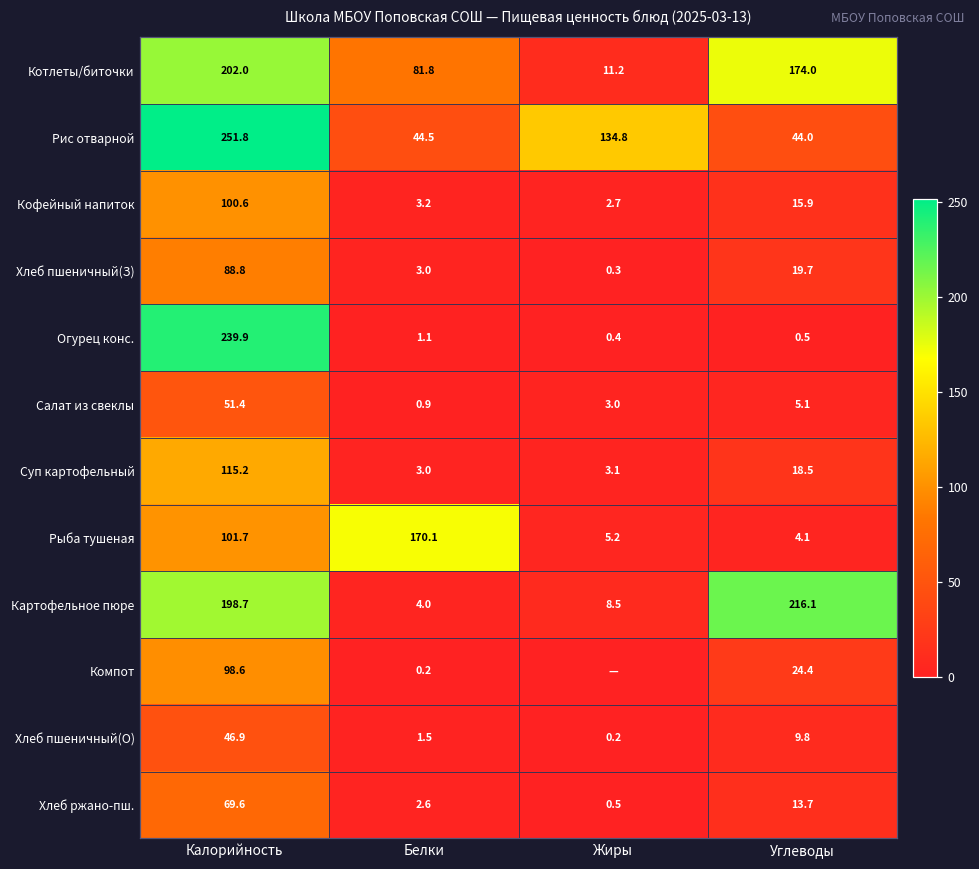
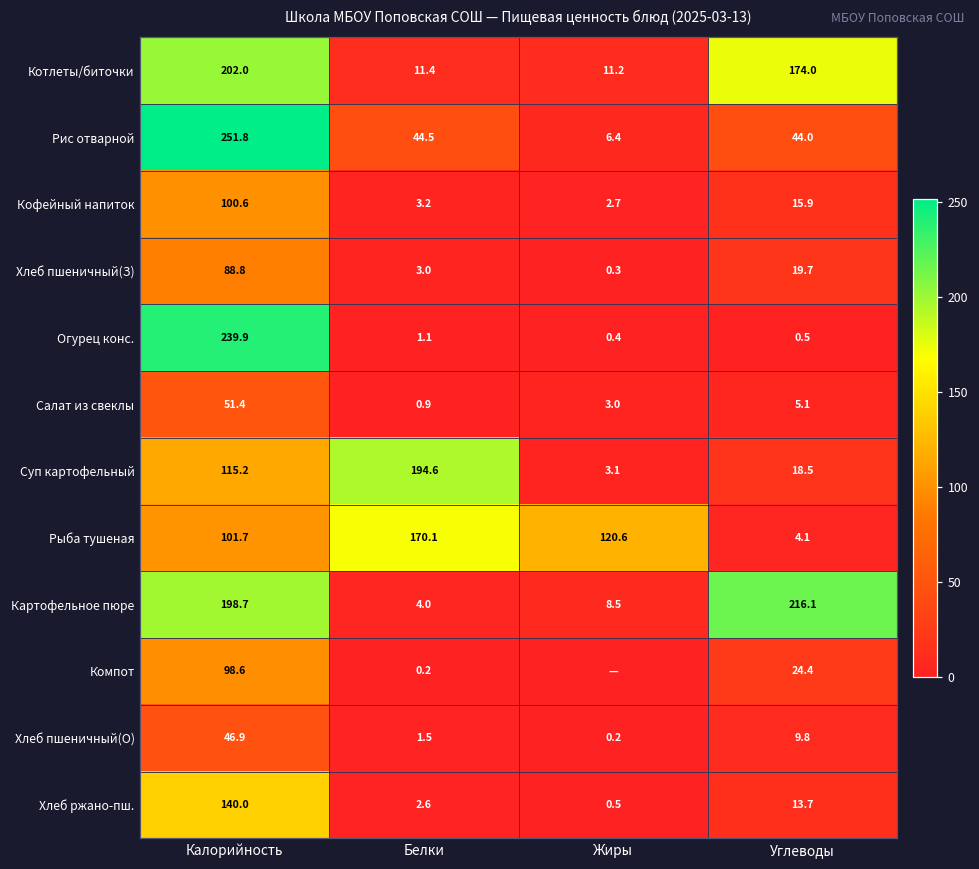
Котлеты/биточки, Белки: 81.8 -> 11.4
Рис отварной, Жиры: 134.8 -> 6.4
Суп картофельный, Белки: 3.0 -> 194.6
Рыба тушеная, Жиры: 5.2 -> 120.6
Хлеб ржано-пш., Калорийность: 69.6 -> 140.0
